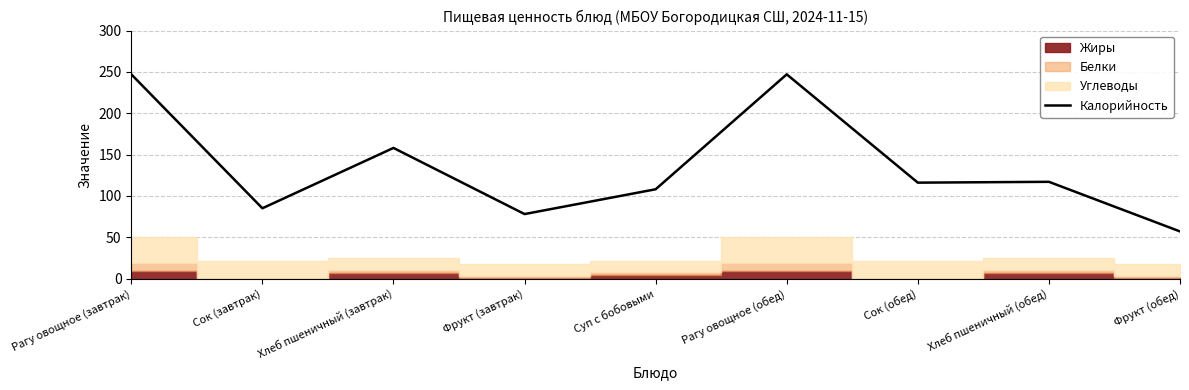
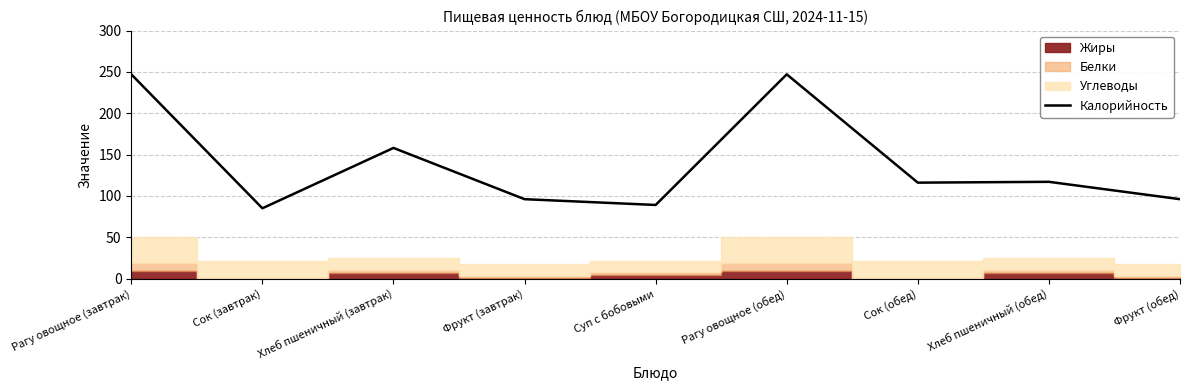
Калорийность, Фрукт (завтрак): 80 -> 100
Калорийность, Суп с бобовыми: 110 -> 90
Калорийность, Фрукт (обед): 60 -> 100
